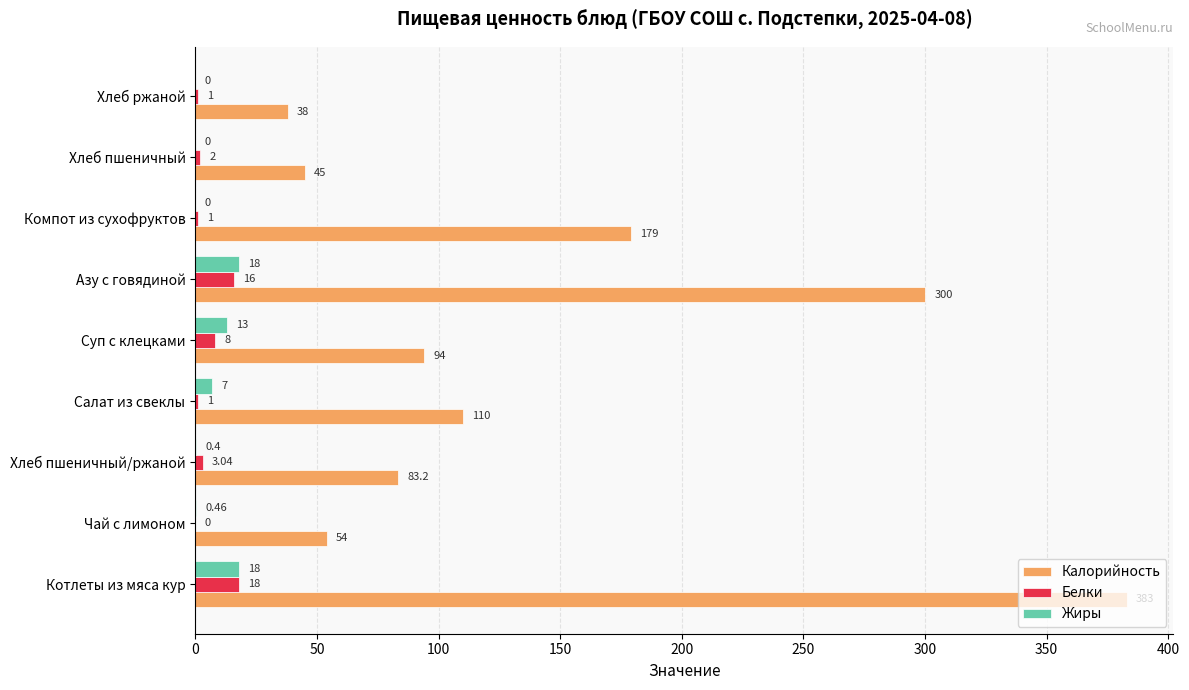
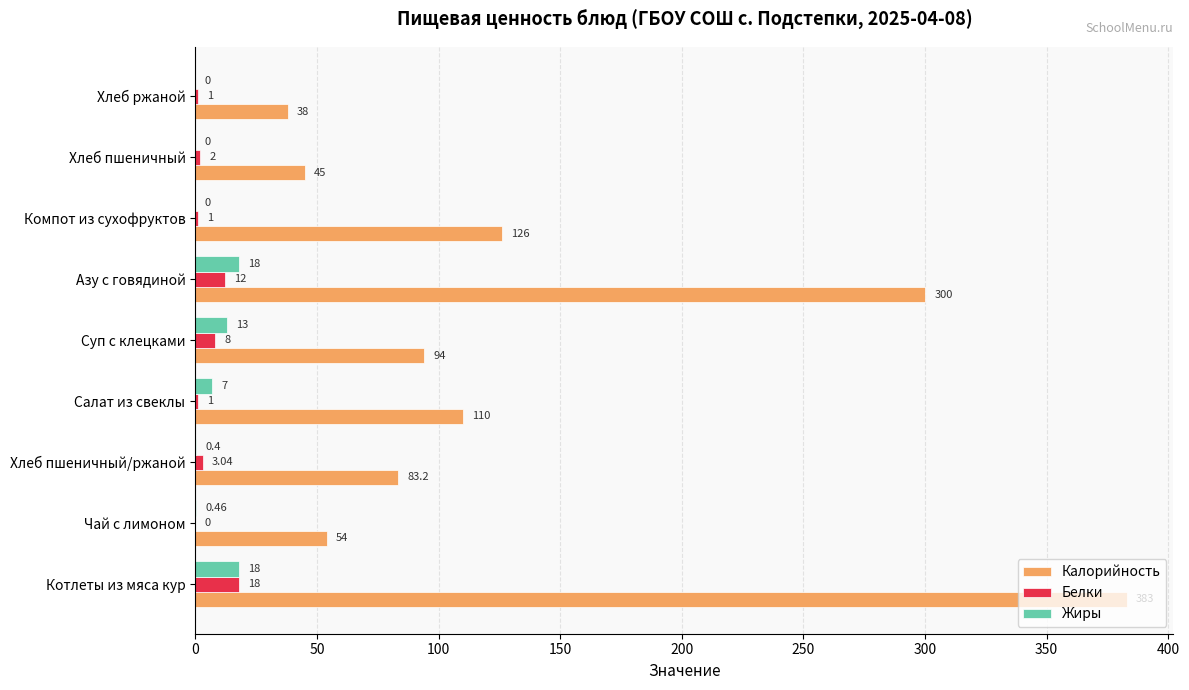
Калорийность, Компот из сухофруктов: 179 -> 126
Белки, Азу с говядиной: 16 -> 12
